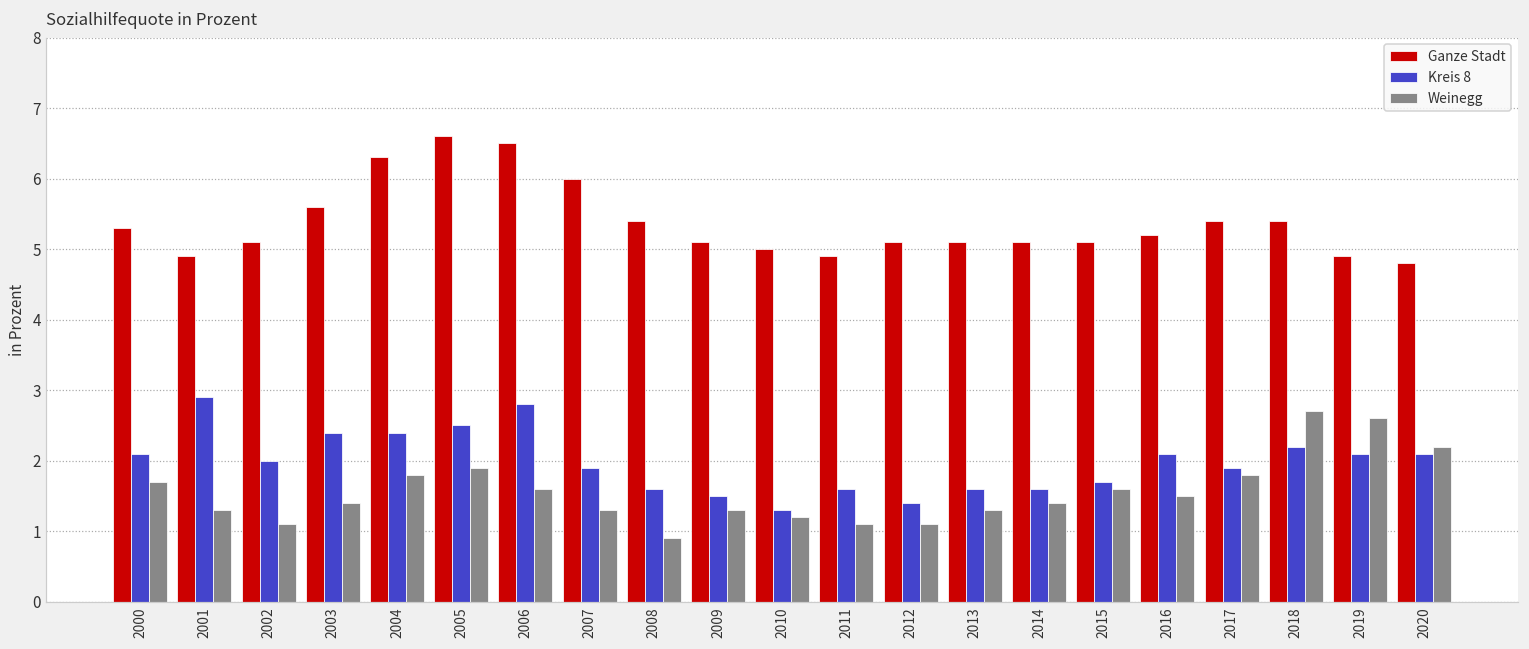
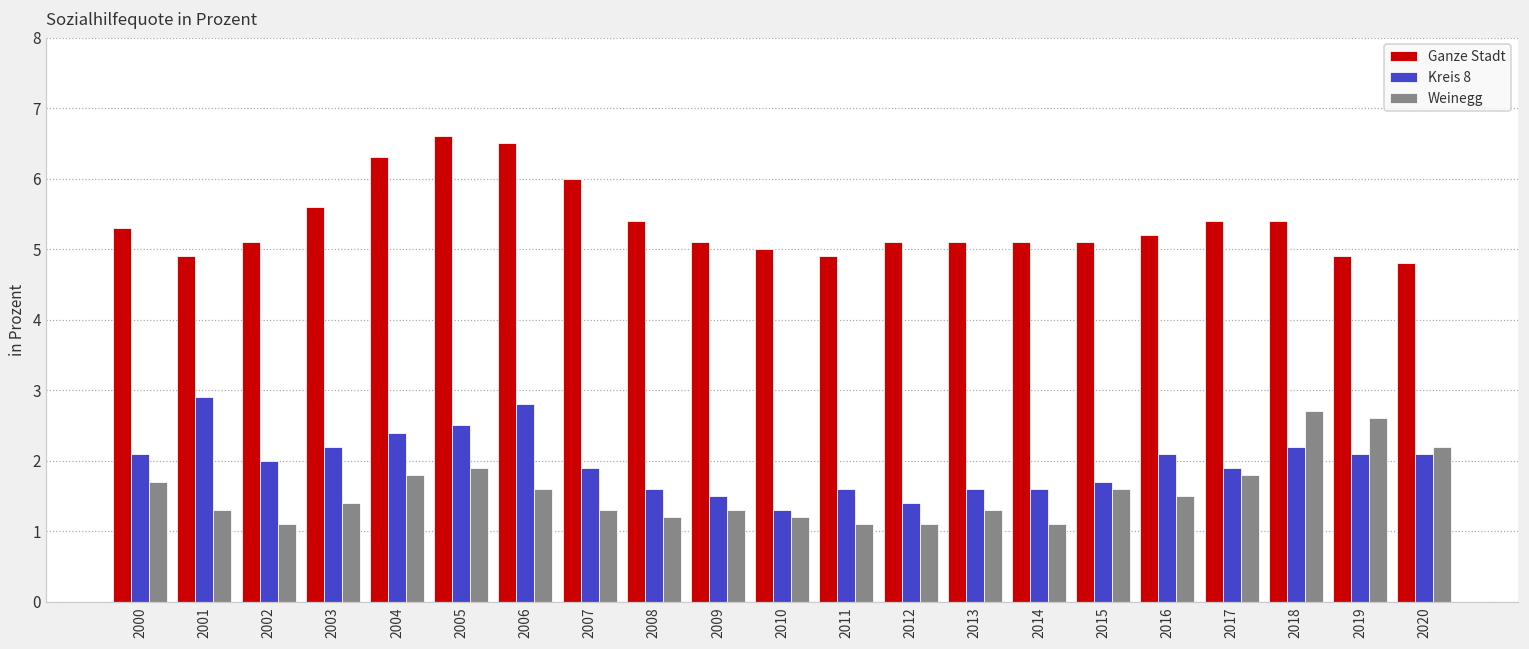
Kreis 8, 2003: 2.4 -> 2.2
Weinegg, 2008: 0.9 -> 1.2
Weinegg, 2014: 1.4 -> 1.1
